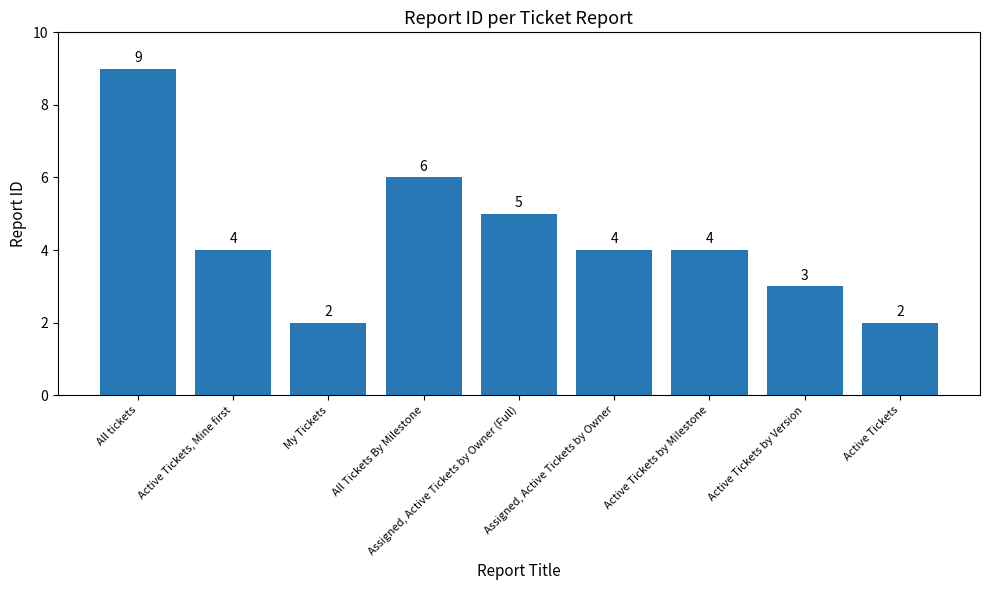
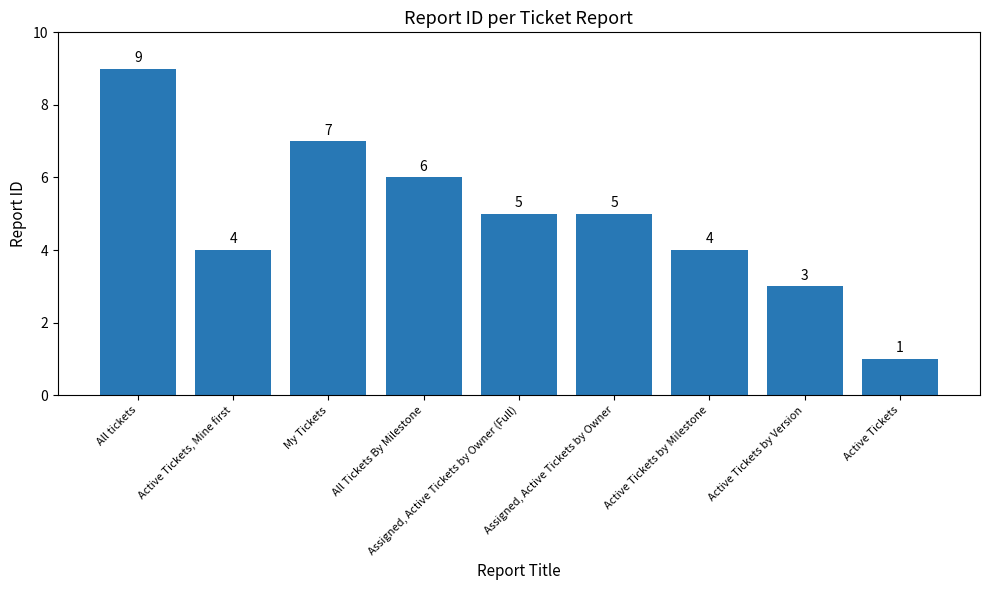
My Tickets: 2 -> 7
Assigned, Active Tickets by Owner: 4 -> 5
Active Tickets: 2 -> 1
